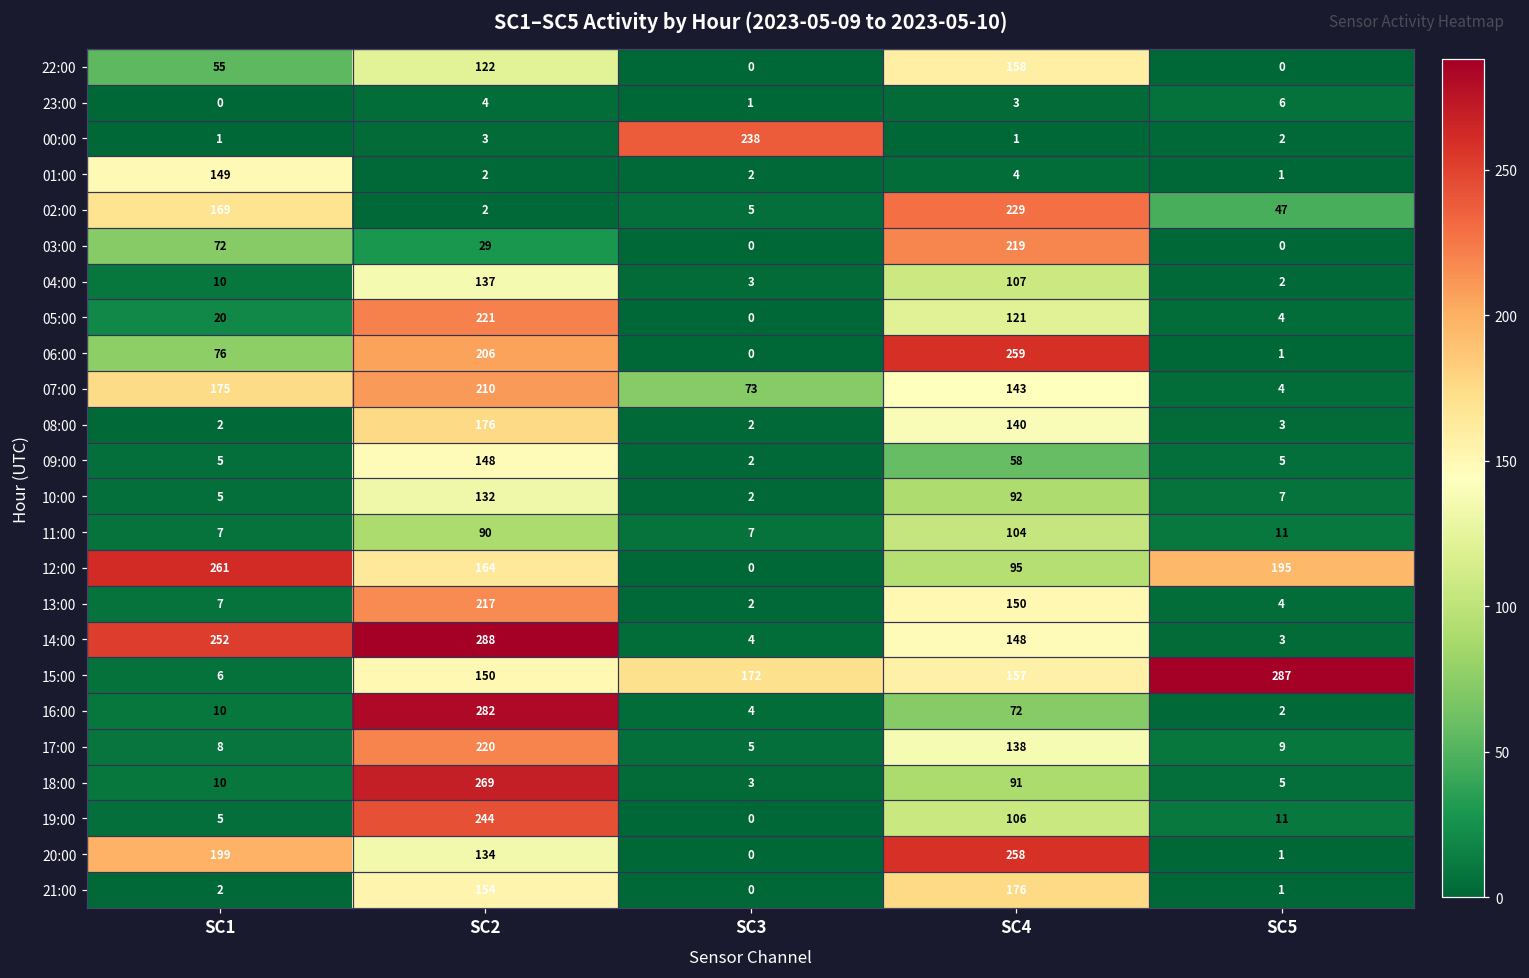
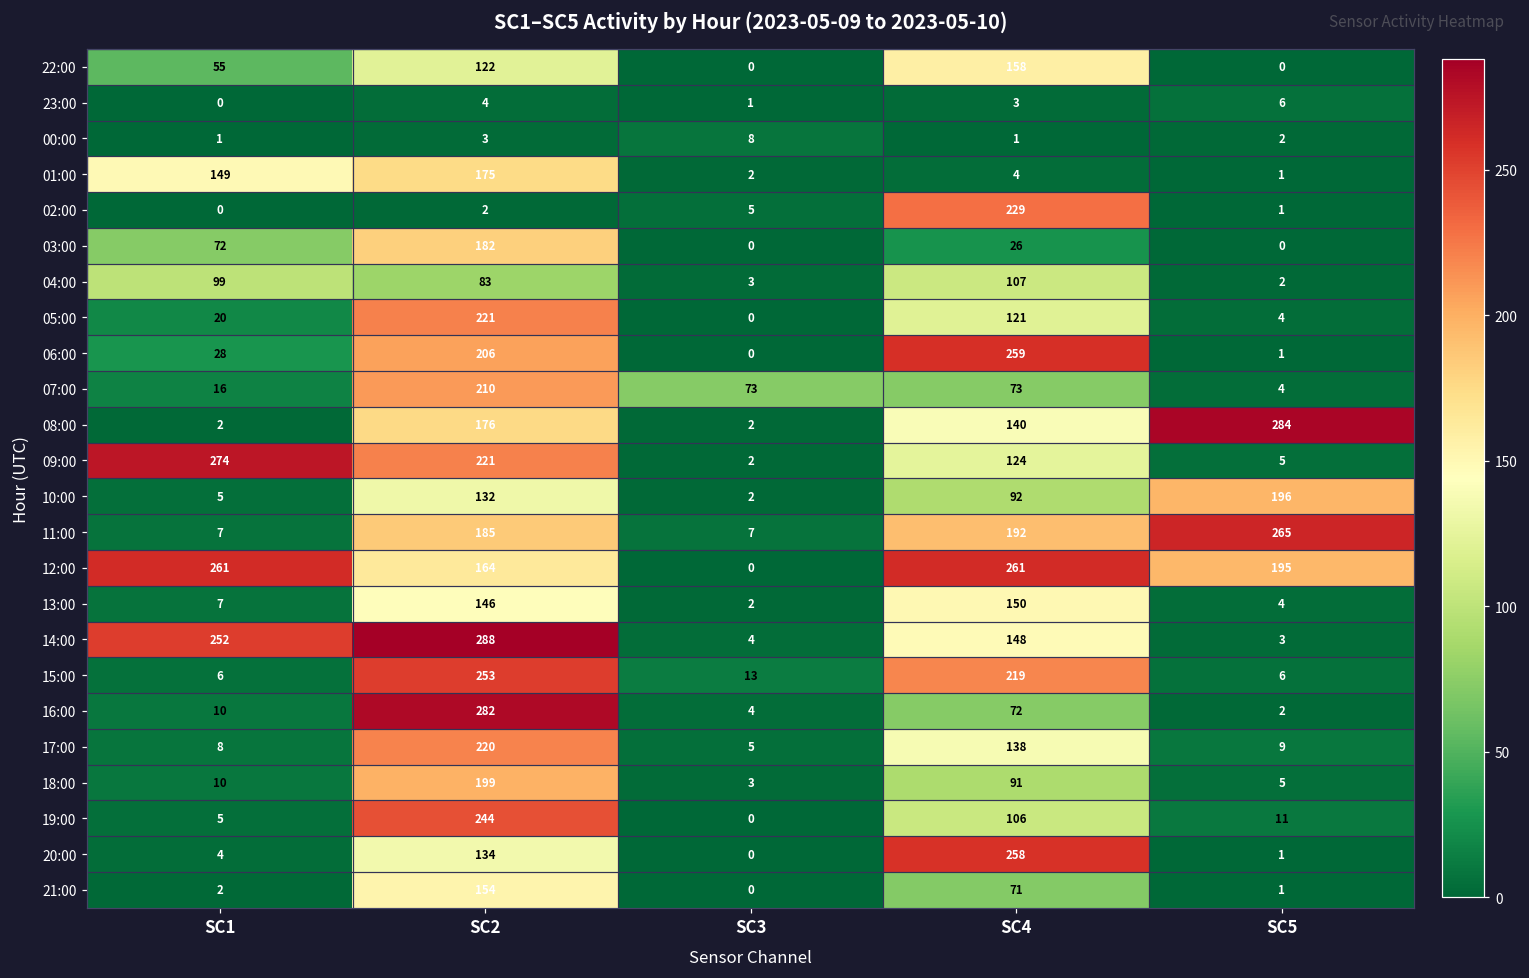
00:00, SC3: 238 -> 8
01:00, SC2: 2 -> 175
02:00, SC1: 169 -> 0
02:00, SC5: 47 -> 1
03:00, SC2: 29 -> 182
03:00, SC4: 219 -> 26
04:00, SC1: 10 -> 99
04:00, SC2: 137 -> 83
06:00, SC1: 76 -> 28
07:00, SC1: 175 -> 16
07:00, SC4: 143 -> 73
08:00, SC5: 3 -> 284
09:00, SC1: 5 -> 274
09:00, SC2: 148 -> 221
09:00, SC4: 58 -> 124
10:00, SC5: 7 -> 196
11:00, SC2: 90 -> 185
11:00, SC4: 104 -> 192
11:00, SC5: 11 -> 265
12:00, SC4: 95 -> 261
13:00, SC2: 217 -> 146
15:00, SC2: 150 -> 253
15:00, SC3: 172 -> 13
15:00, SC4: 157 -> 219
15:00, SC5: 287 -> 6
18:00, SC2: 269 -> 199
20:00, SC1: 199 -> 4
21:00, SC4: 176 -> 71
